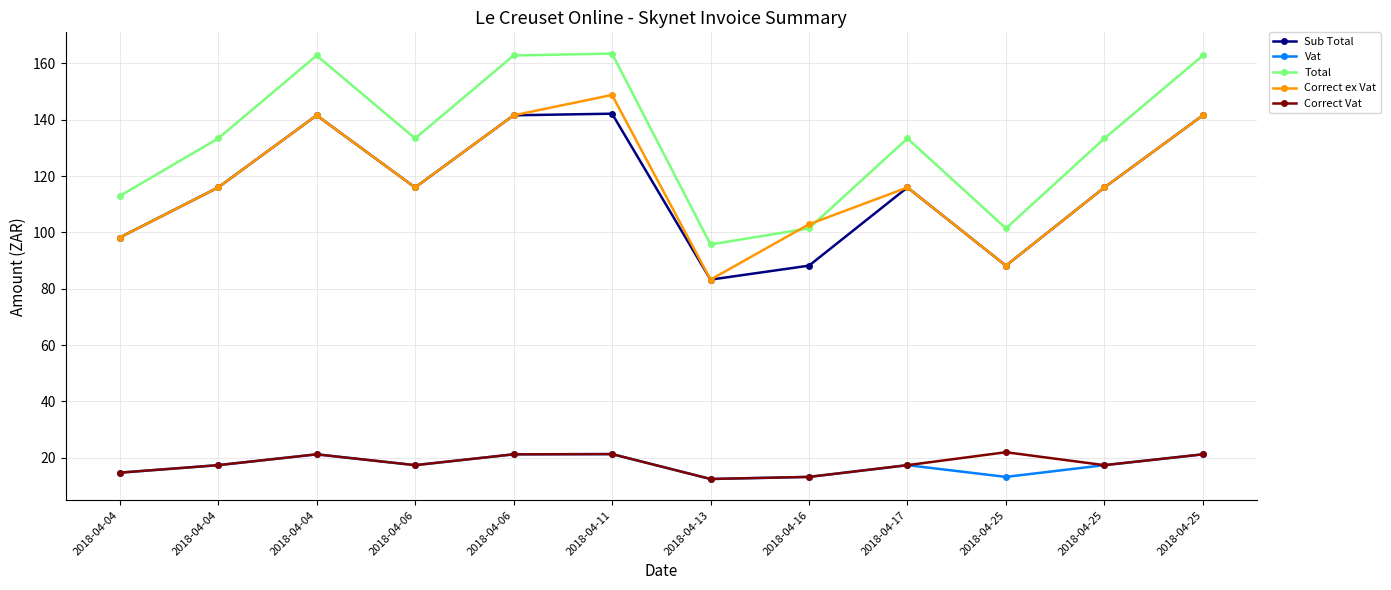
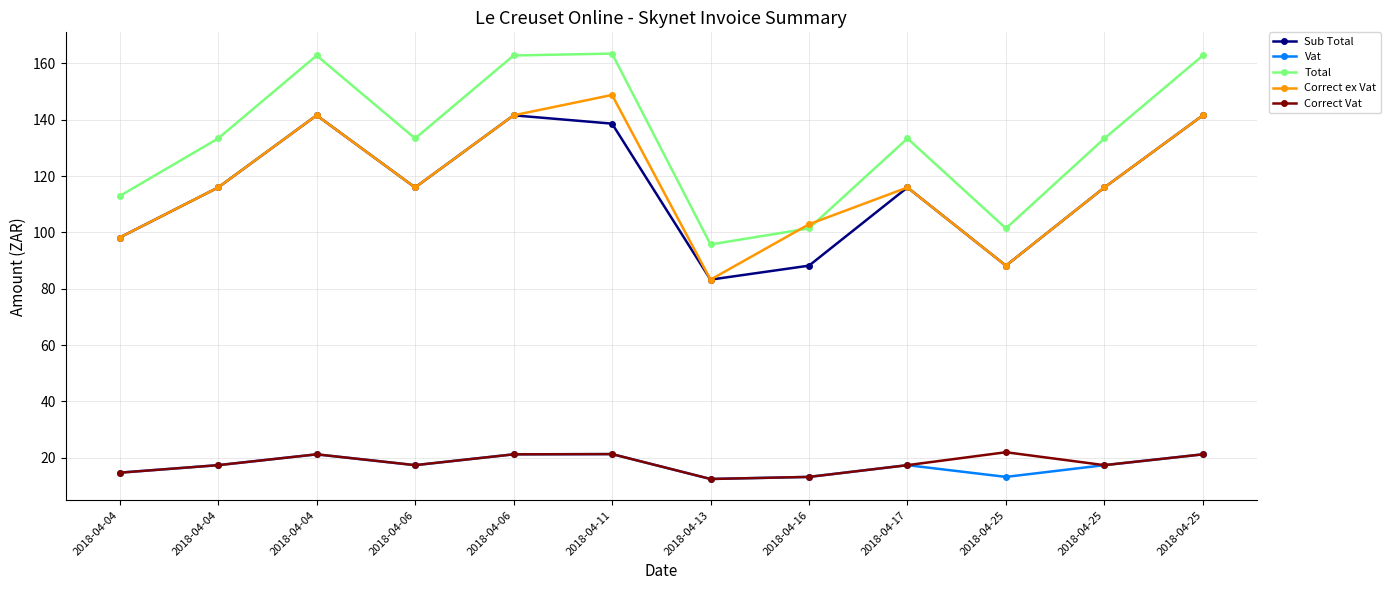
Sub Total, 2018-04-11: 142 -> 139
